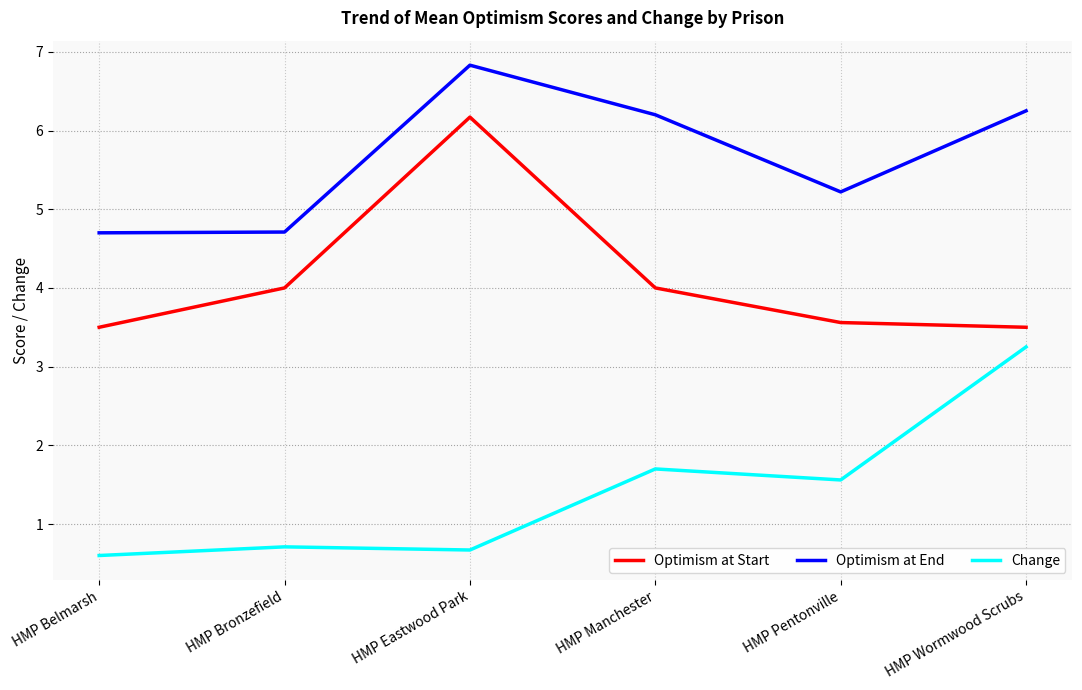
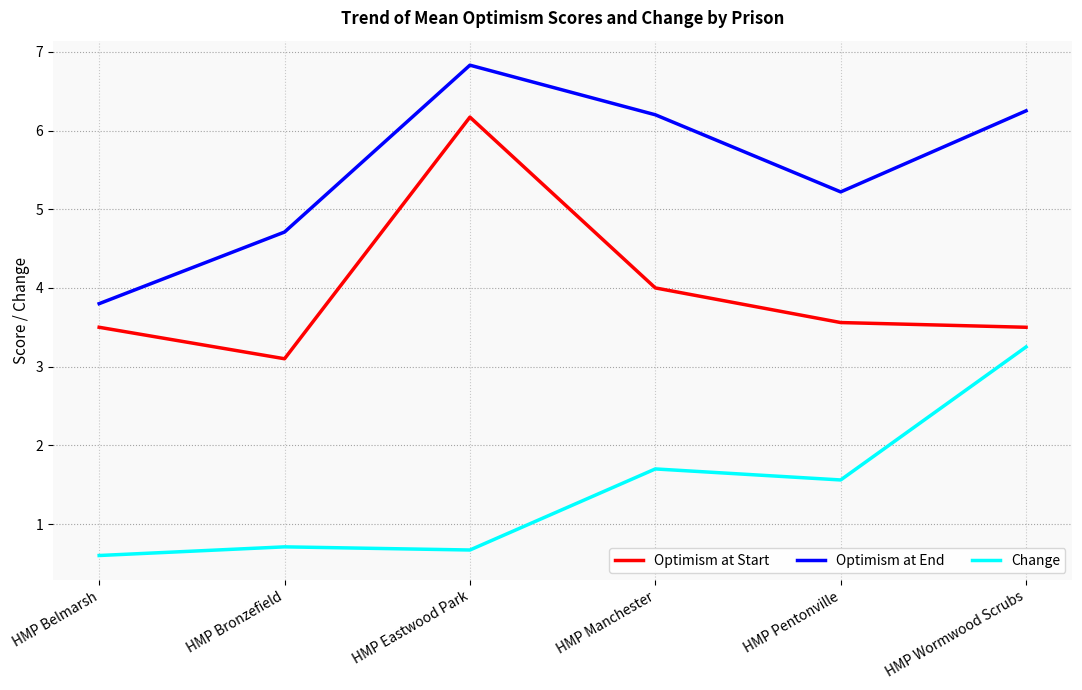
Optimism at End, HMP Belmarsh: 4.7 -> 3.8
Optimism at Start, HMP Bronzefield: 4.0 -> 3.1
